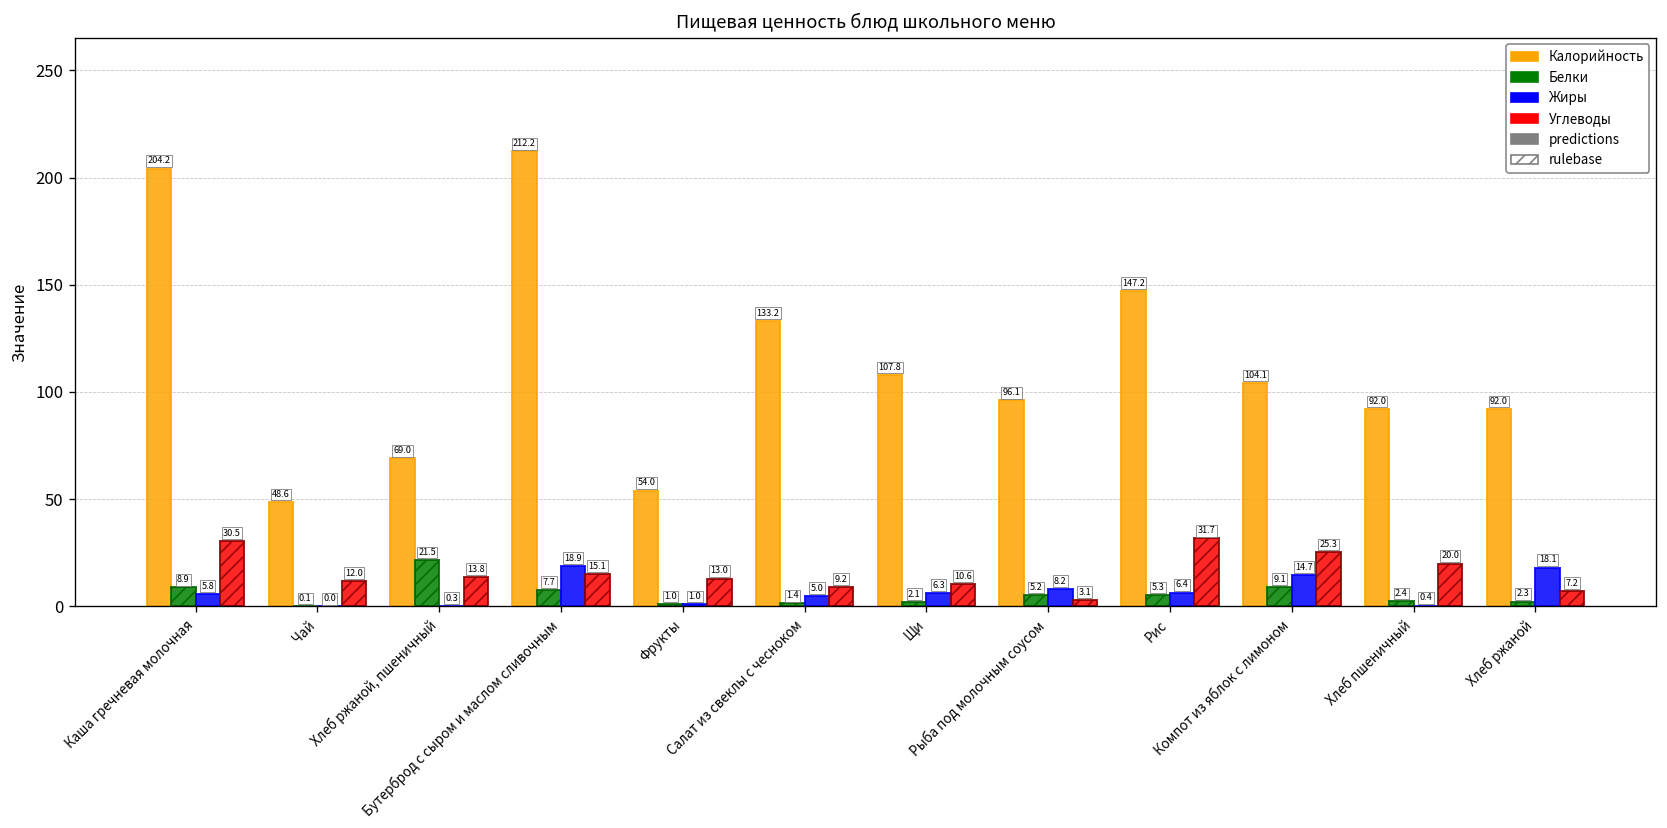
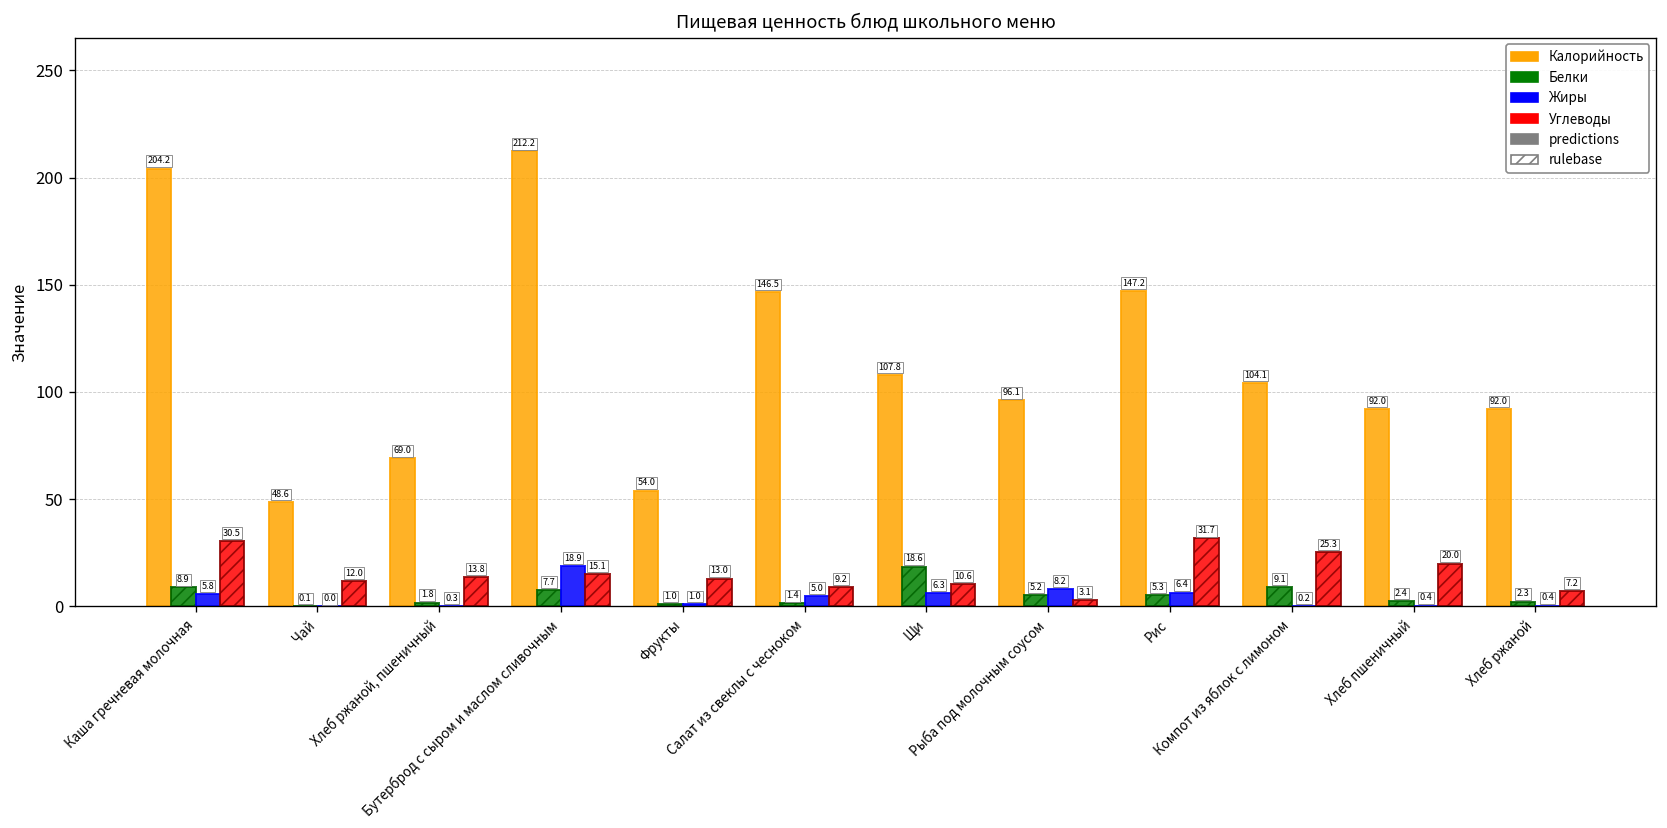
Белки, Хлеб ржаной, пшеничный: 21.5 -> 1.8
Калорийность, Салат из свеклы с чесноком: 133.2 -> 146.5
Белки, Щи: 2.1 -> 18.6
Жиры, Компот из яблок с лимоном: 14.7 -> 0.2
Жиры, Хлеб ржаной: 18.1 -> 0.4
